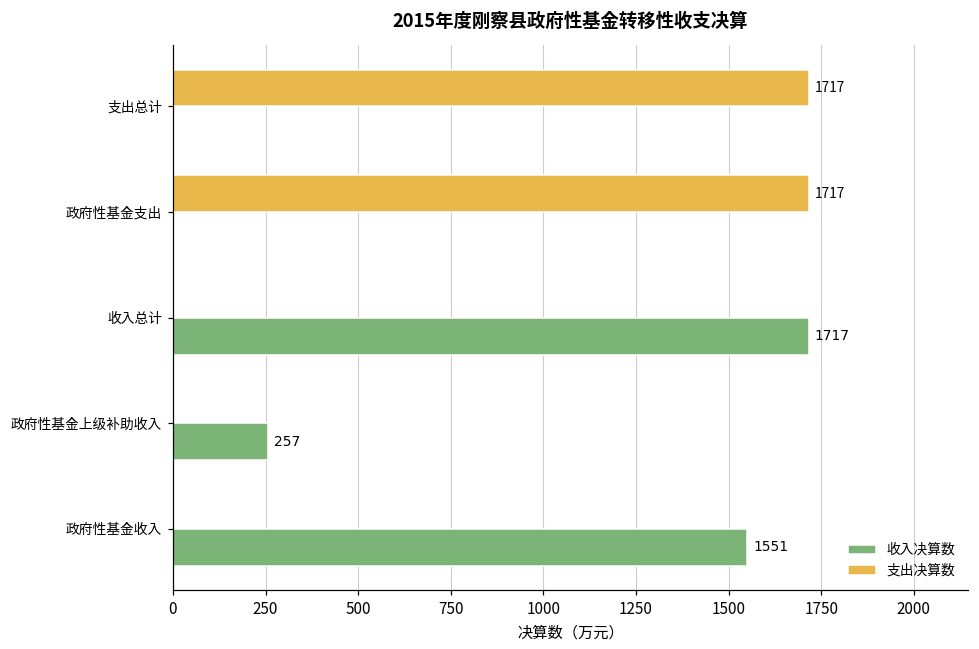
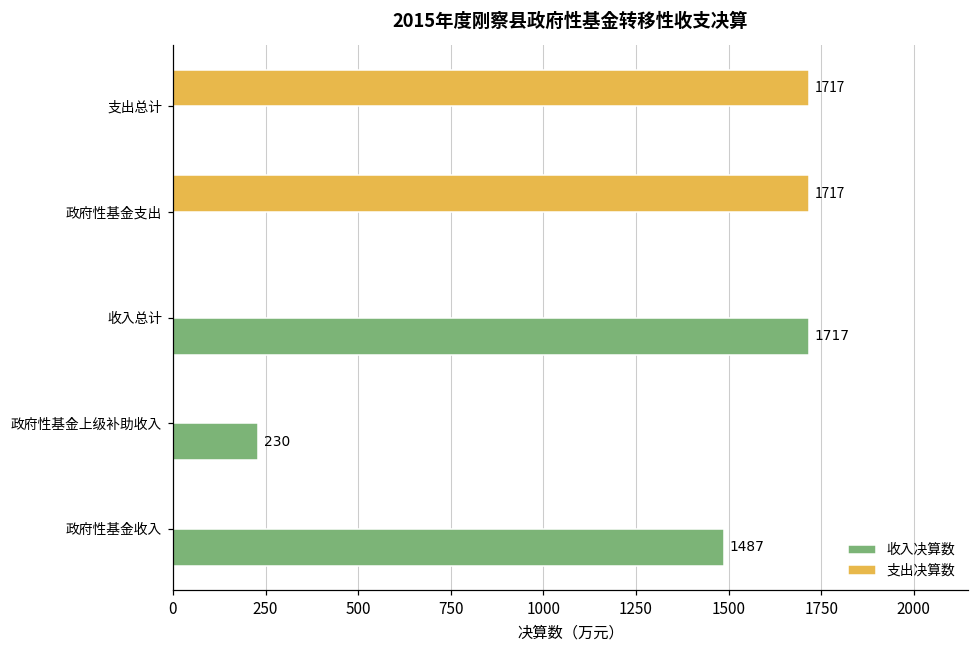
收入决算数, 政府性基金上级补助收入: 257 -> 230
收入决算数, 政府性基金收入: 1551 -> 1487
